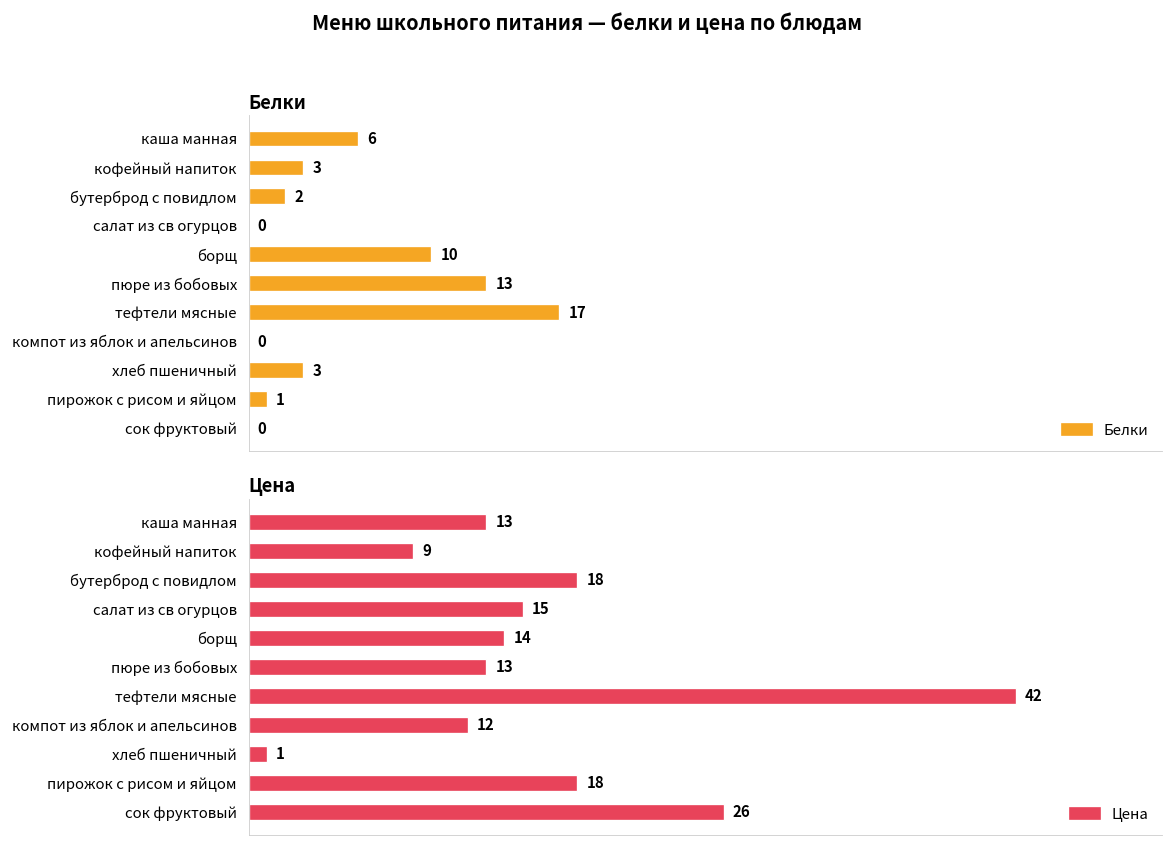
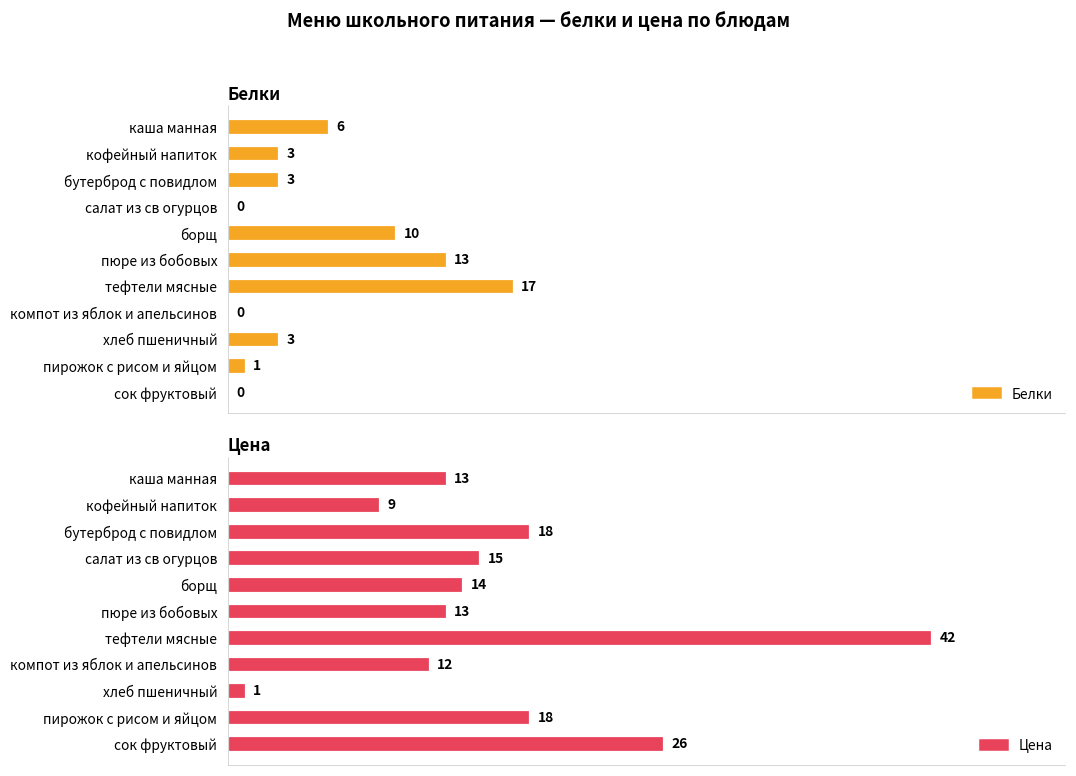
Белки, бутерброд с повидлом: 2 -> 3
